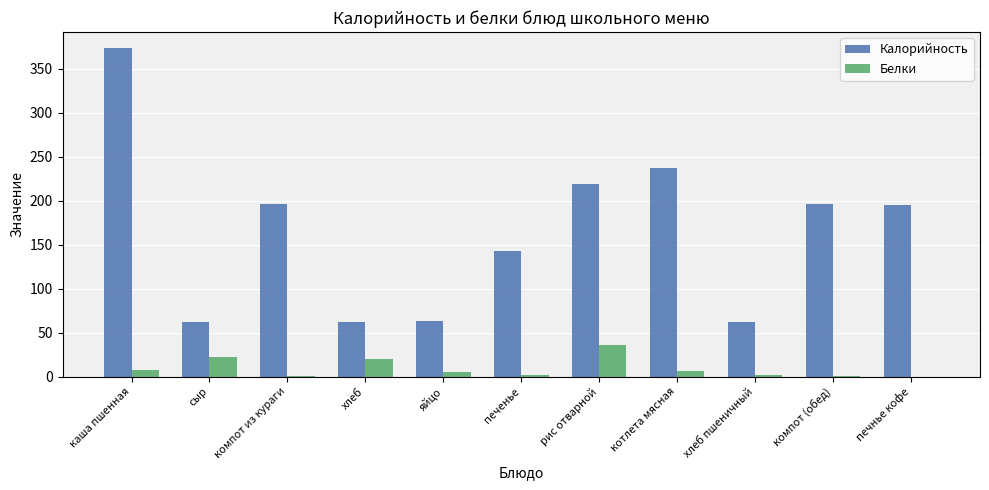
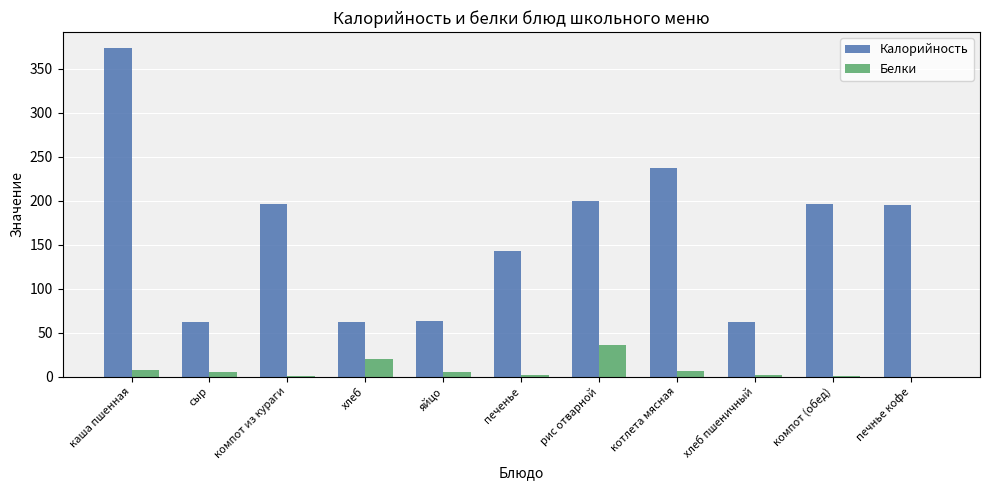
Белки, сыр: 20 -> 0
Калорийность, рис отварной: 220 -> 200
